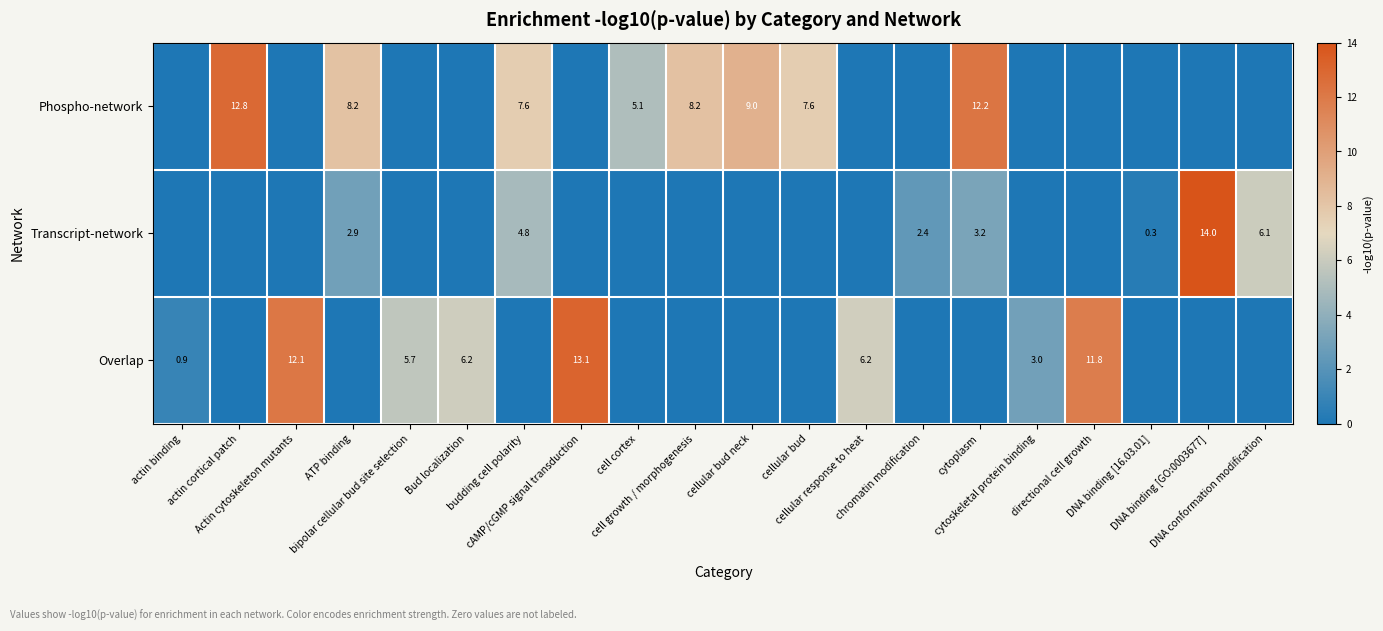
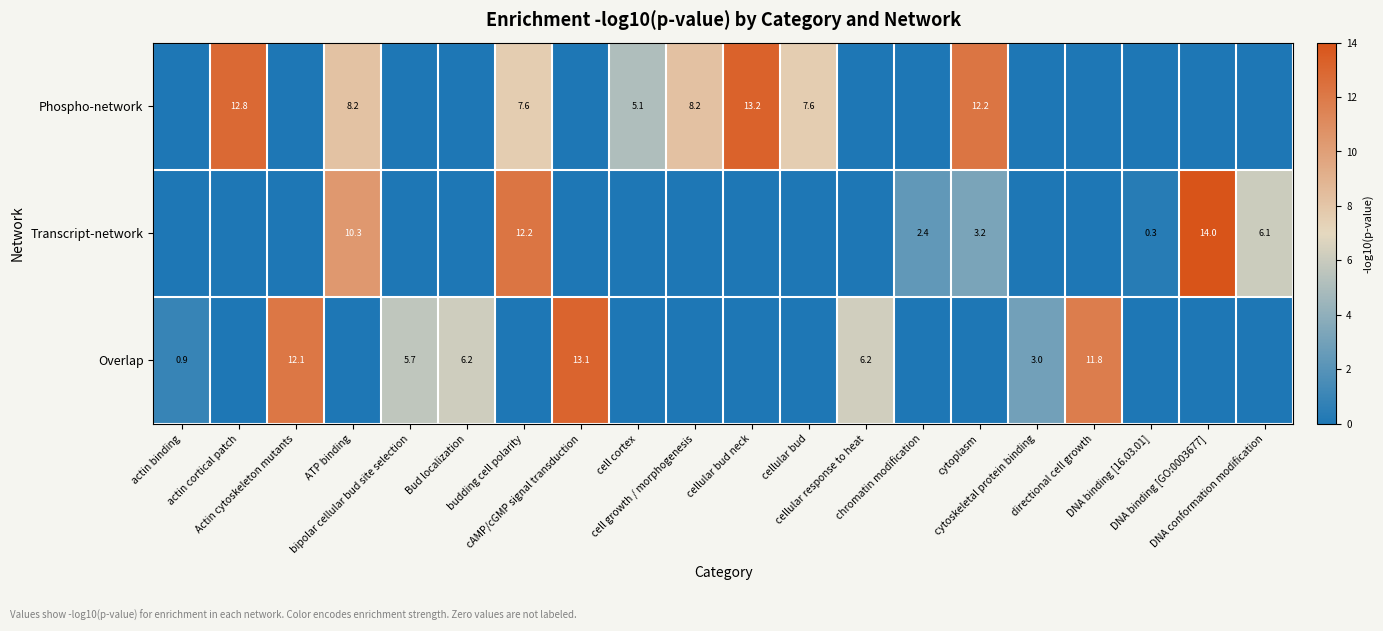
Phospho-network, cellular bud neck: 9.0 -> 13.2
Transcript-network, ATP binding: 2.9 -> 10.3
Transcript-network, budding cell polarity: 4.8 -> 12.2
